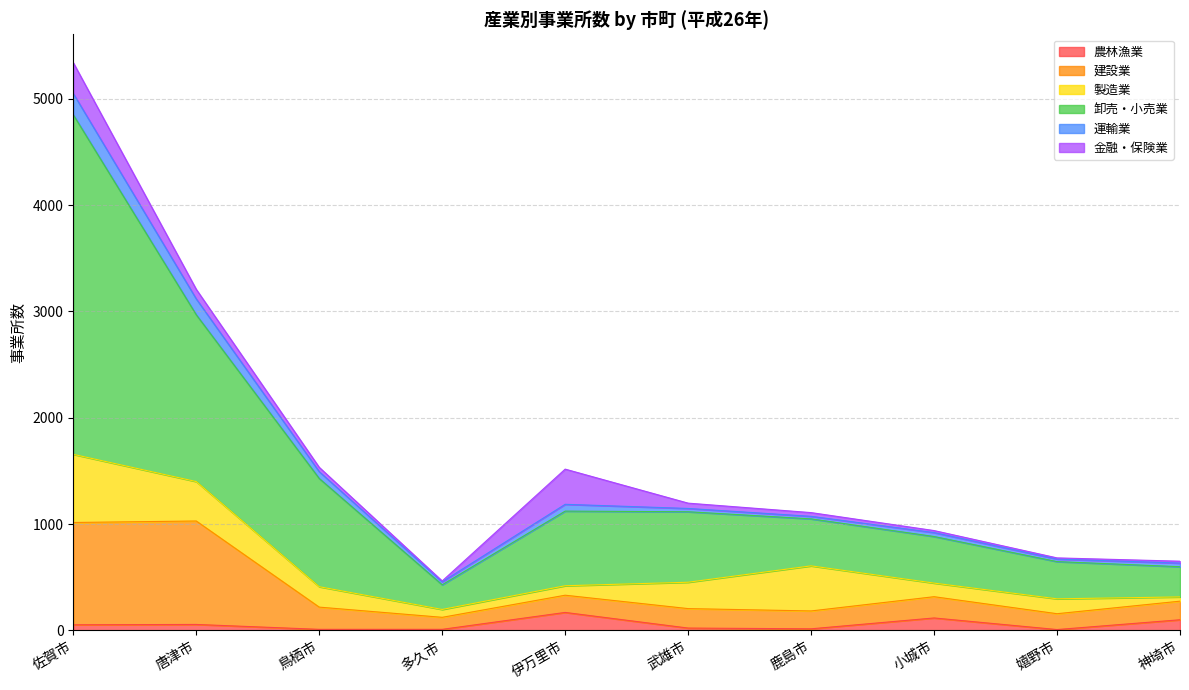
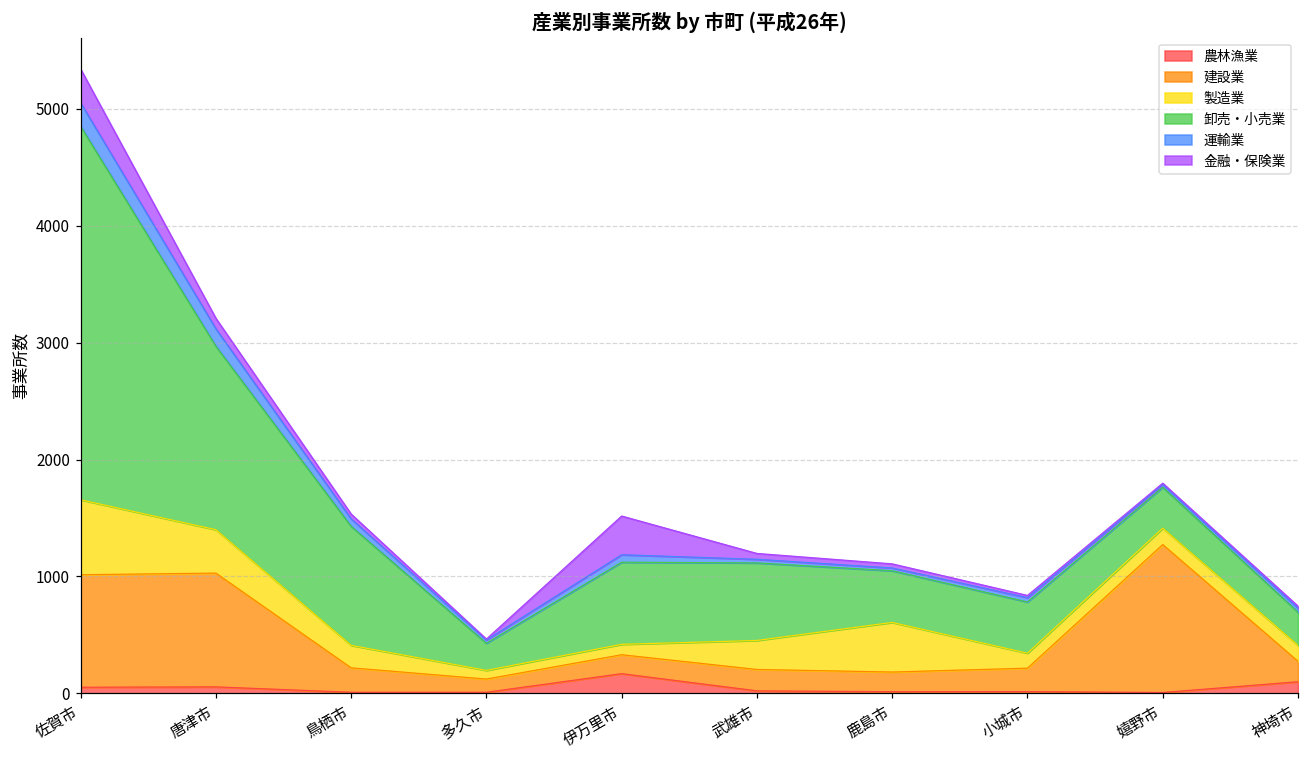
農林漁業, 小城市: 120 -> 20
建設業, 嬉野市: 150 -> 1270
製造業, 神埼市: 40 -> 140
